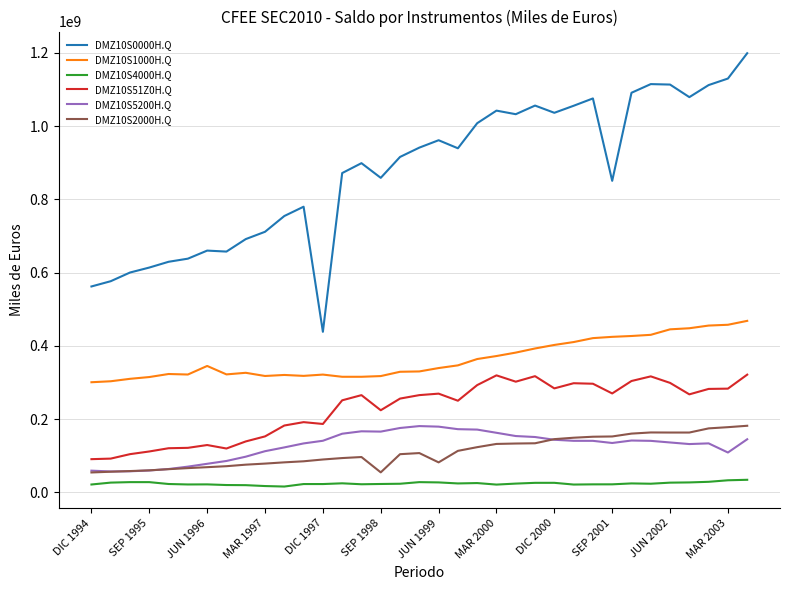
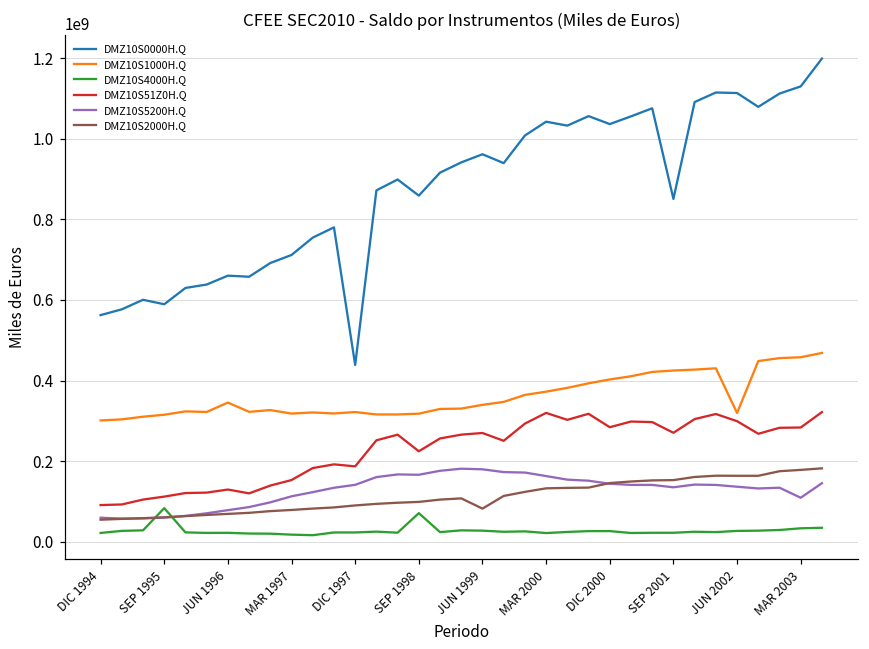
DMZ10S0000H.Q, SEP 1995: 610000000 -> 590000000
DMZ10S4000H.Q, SEP 1995: 30000000 -> 80000000
DMZ10S4000H.Q, SEP 1998: 20000000 -> 70000000
DMZ10S2000H.Q, SEP 1998: 50000000 -> 100000000
DMZ10S1000H.Q, JUN 2002: 450000000 -> 320000000
